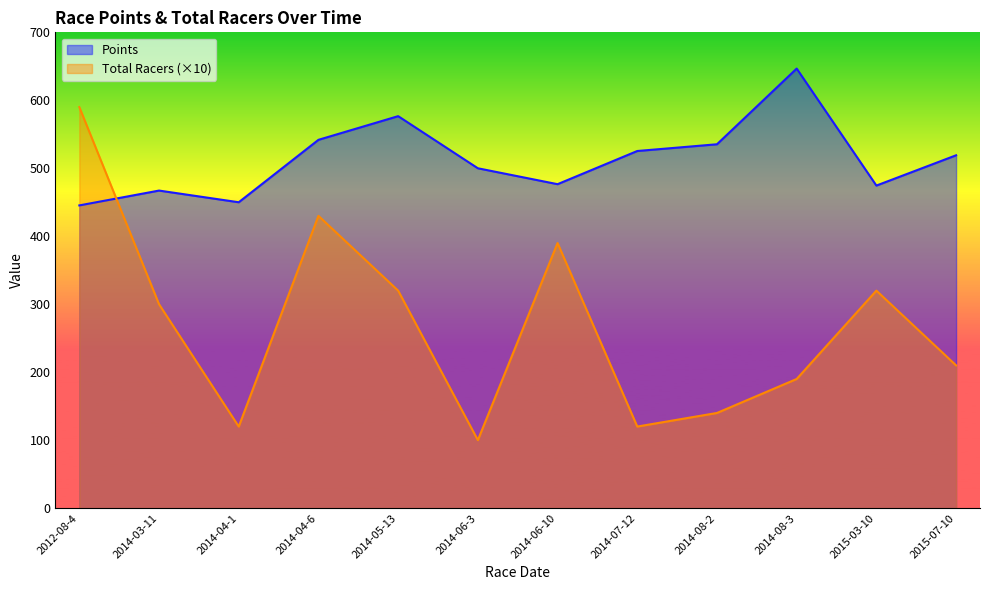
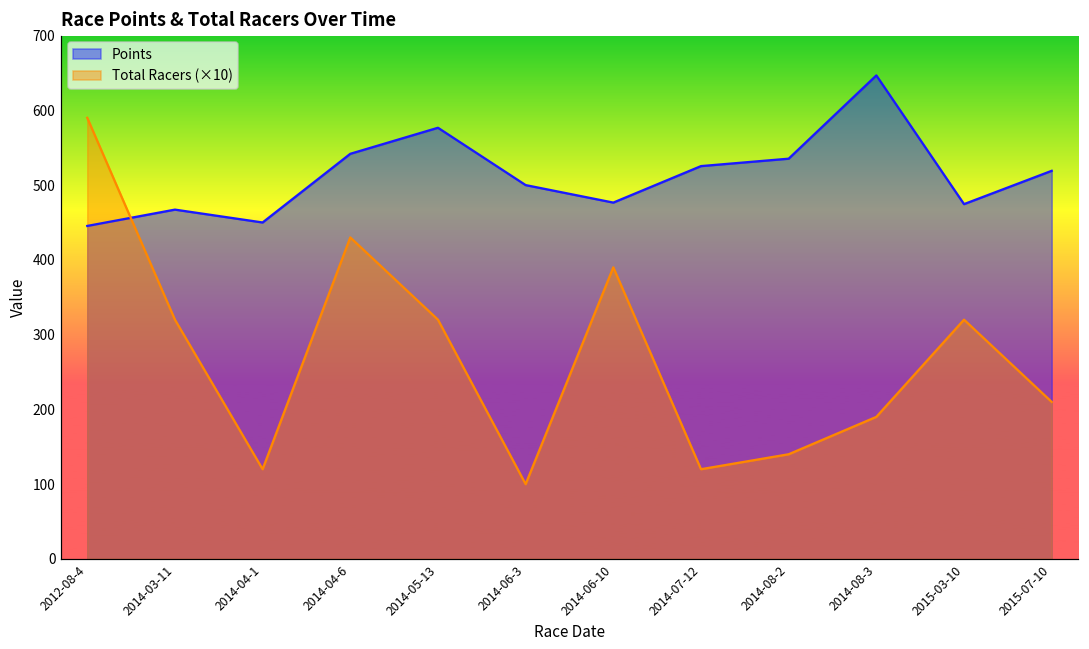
Total Racers (×10), 2014-03-11: 300 -> 320
